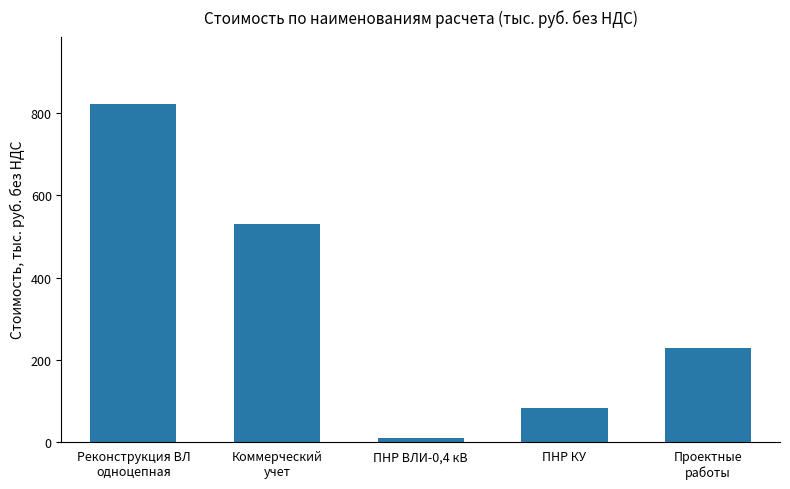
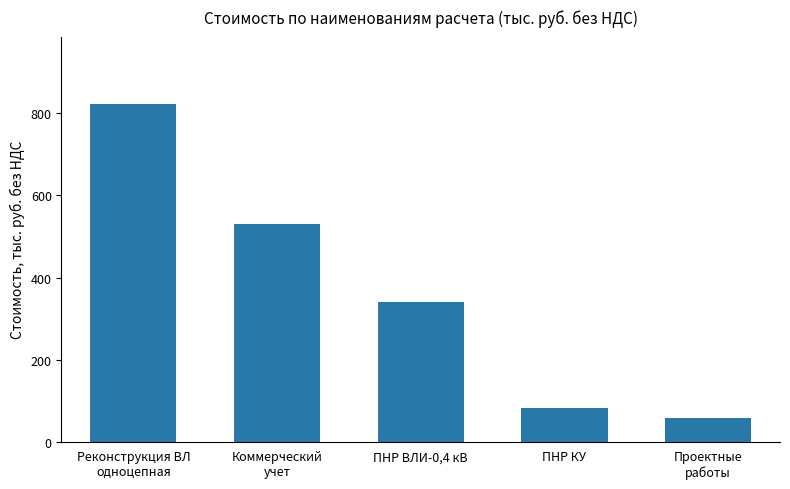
ПНР ВЛИ-0,4 кВ: 10 -> 340
Проектные работы: 230 -> 60
